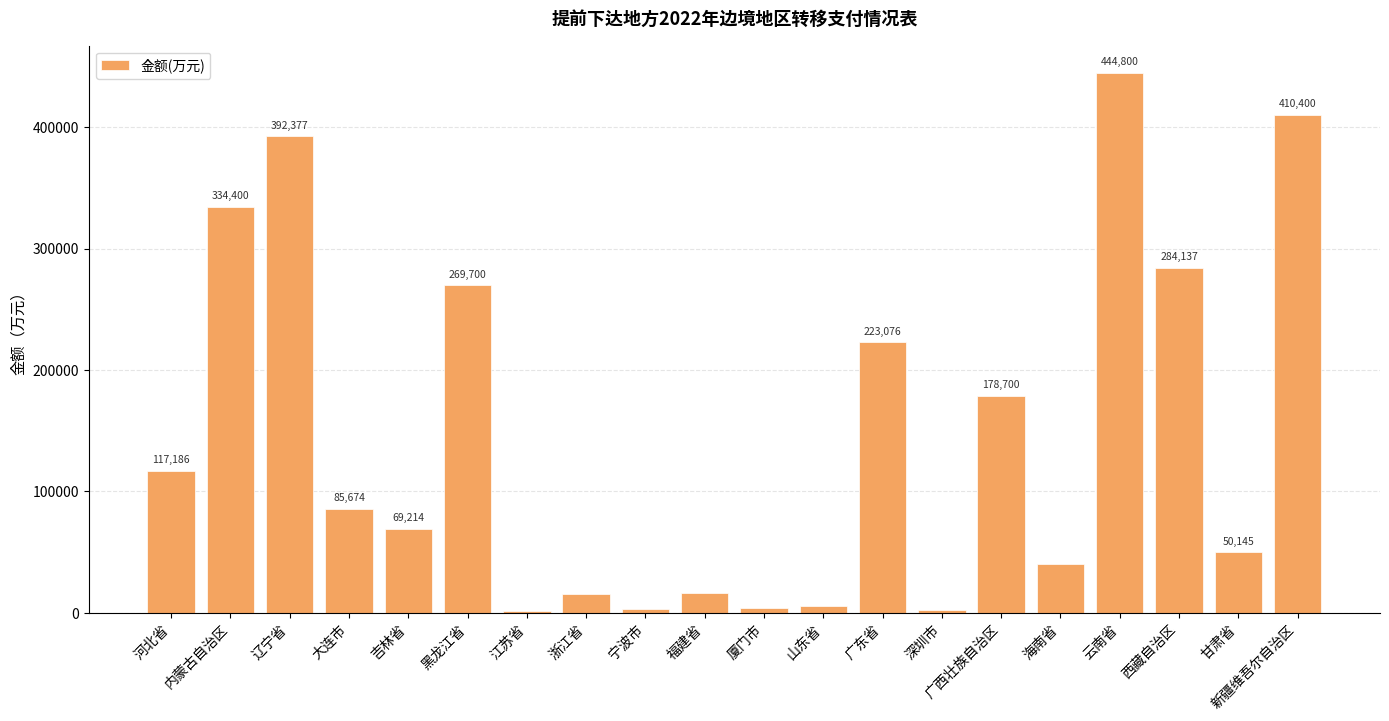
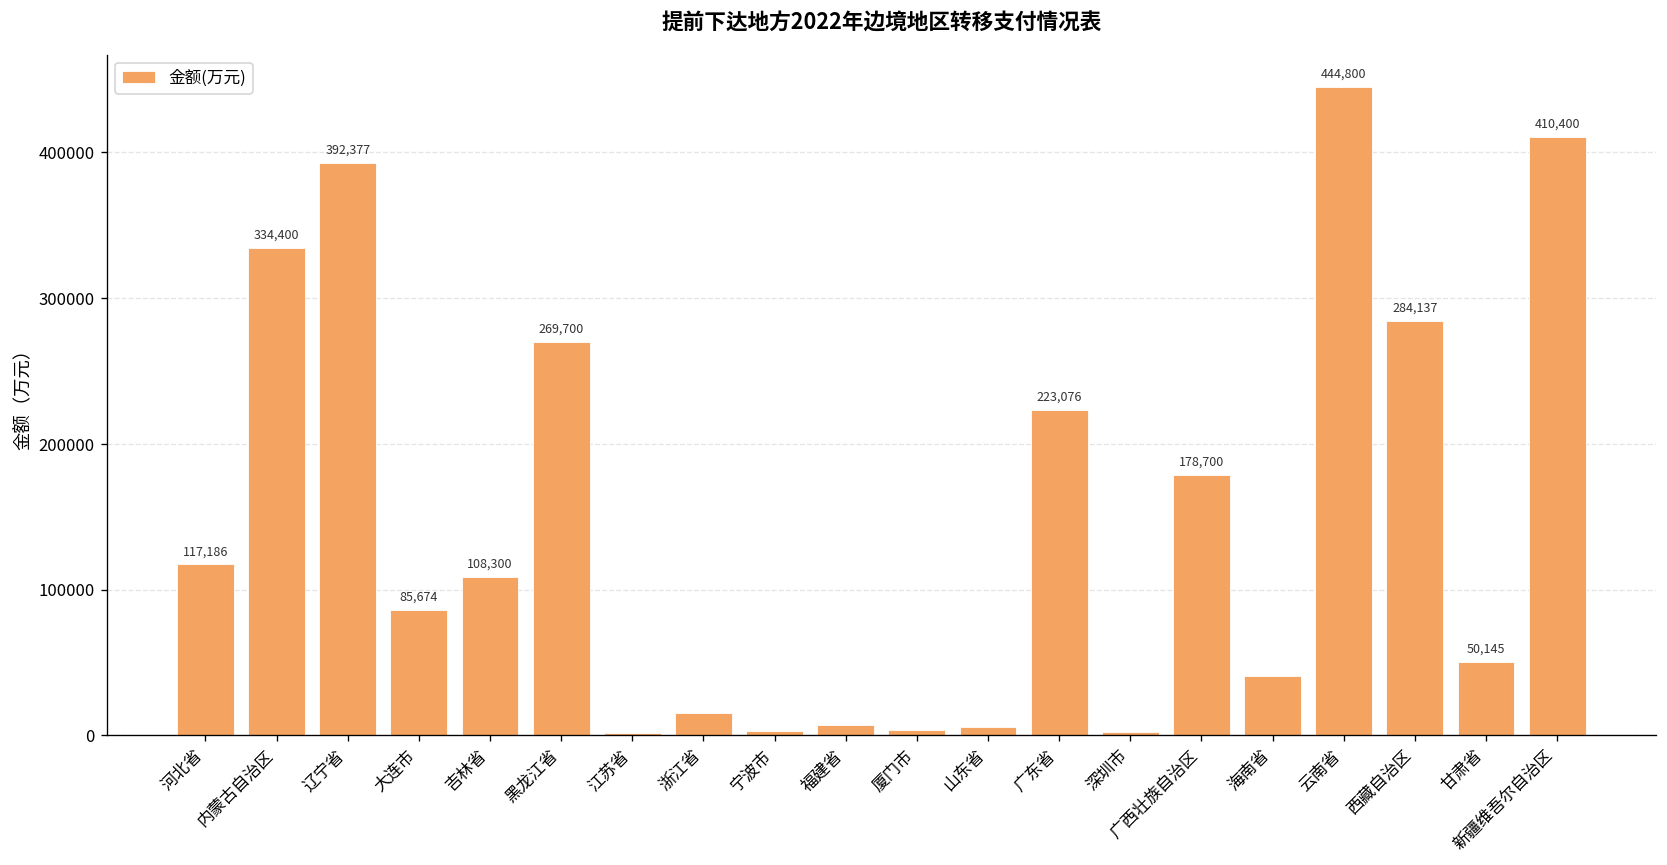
吉林省: 69,214 -> 108,300
福建省: 16000 -> 7000
